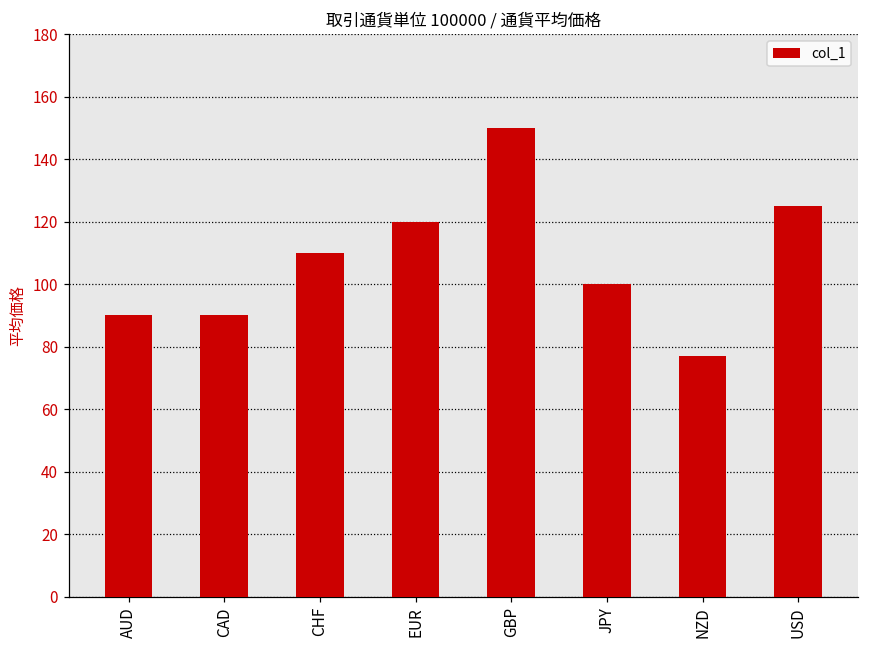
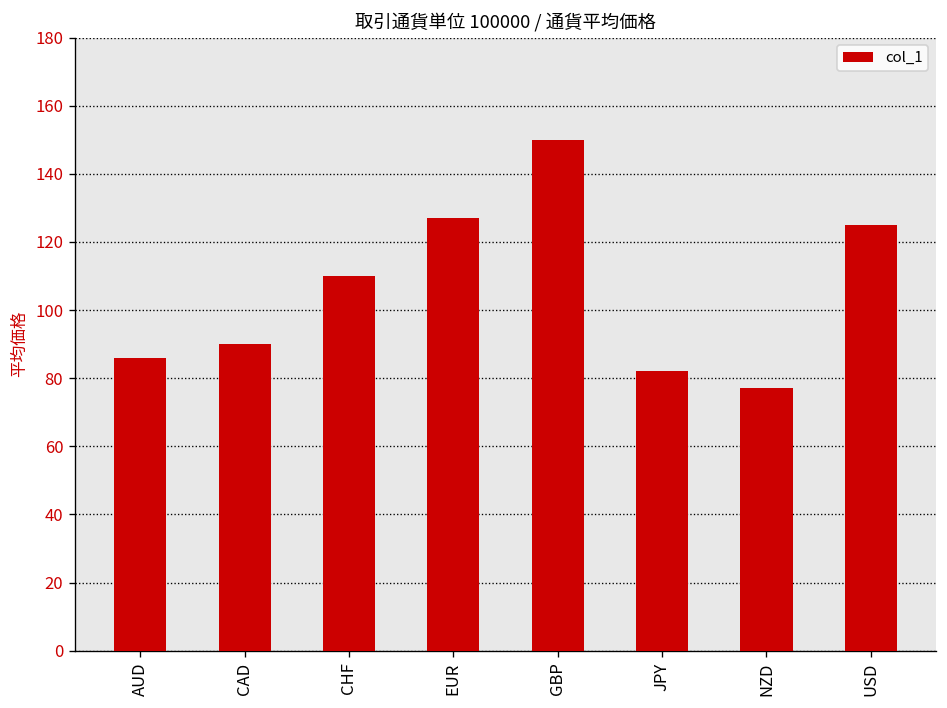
AUD: 90 -> 86
EUR: 120 -> 127
JPY: 100 -> 82
